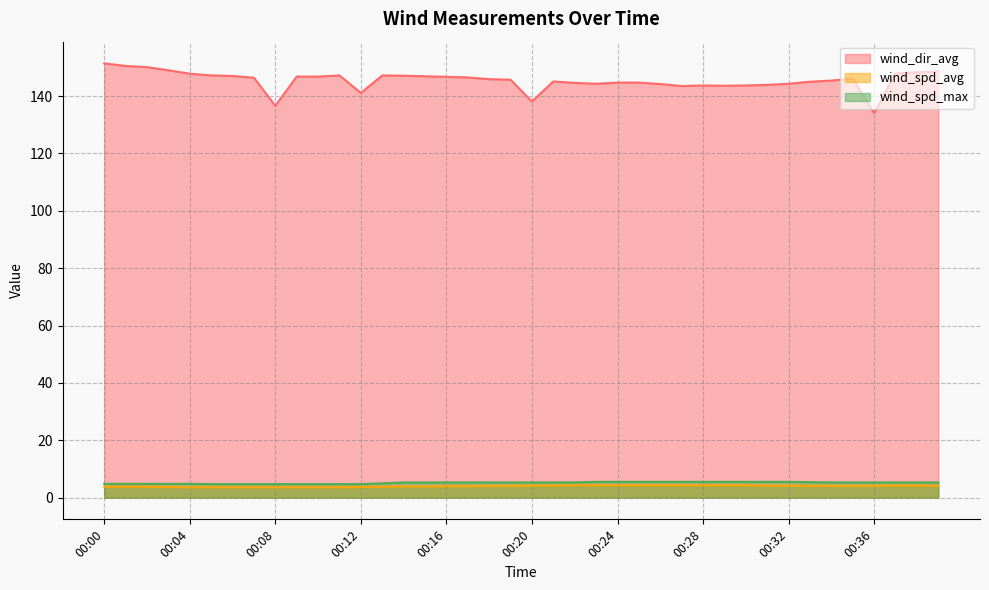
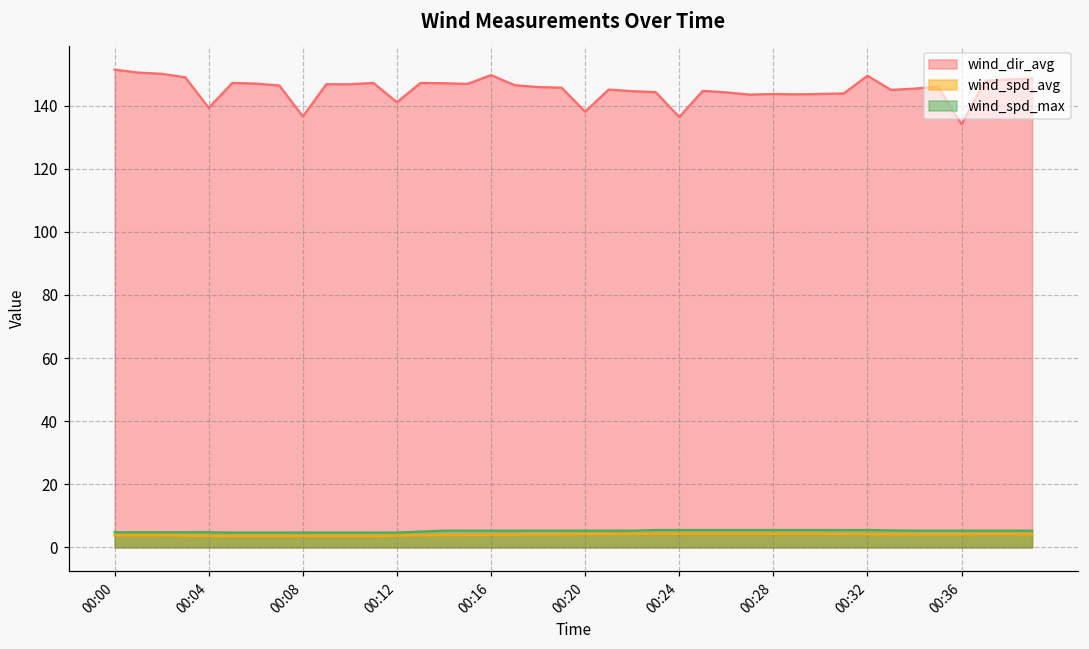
wind_dir_avg, 00:04: 148 -> 139
wind_dir_avg, 00:16: 147 -> 150
wind_dir_avg, 00:24: 145 -> 136
wind_dir_avg, 00:32: 144 -> 150
